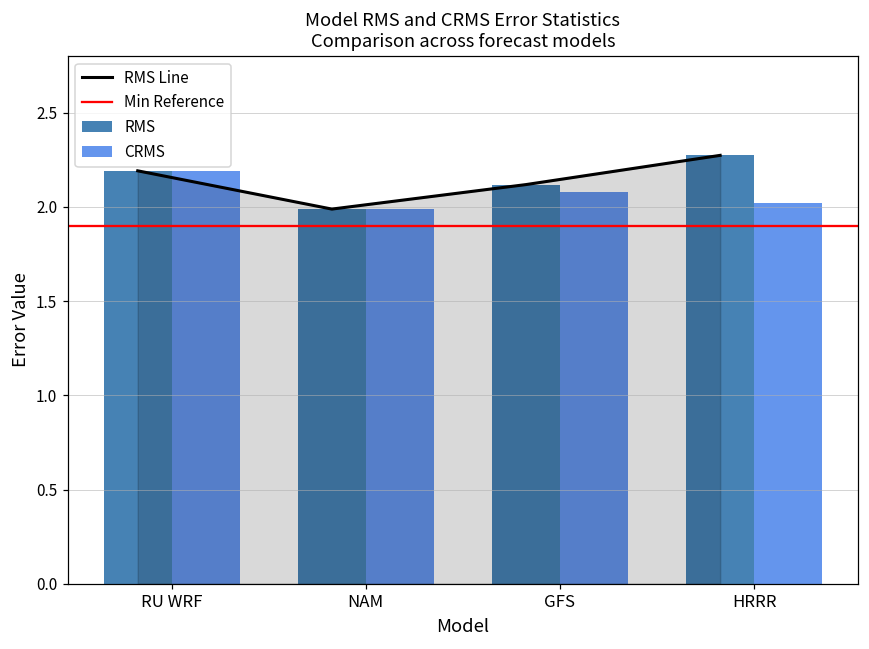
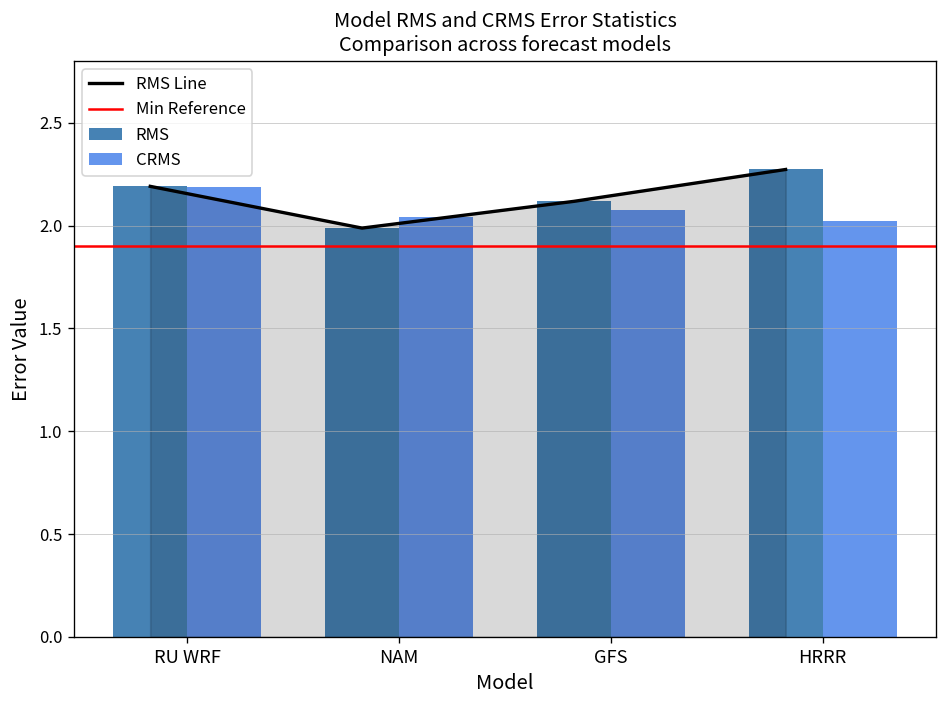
CRMS, NAM: 1.99 -> 2.04
